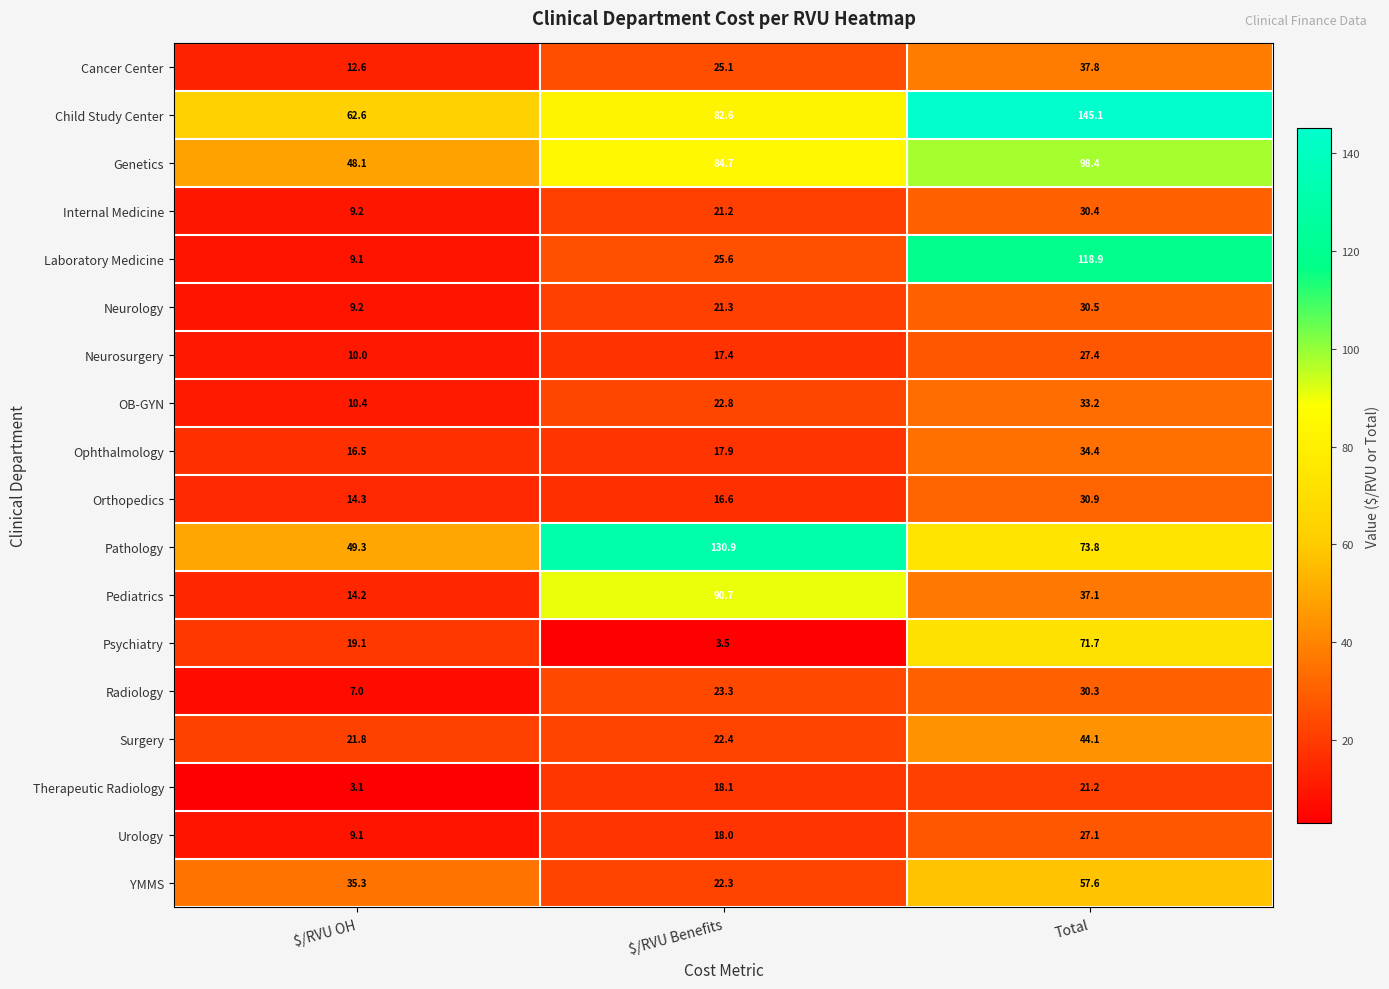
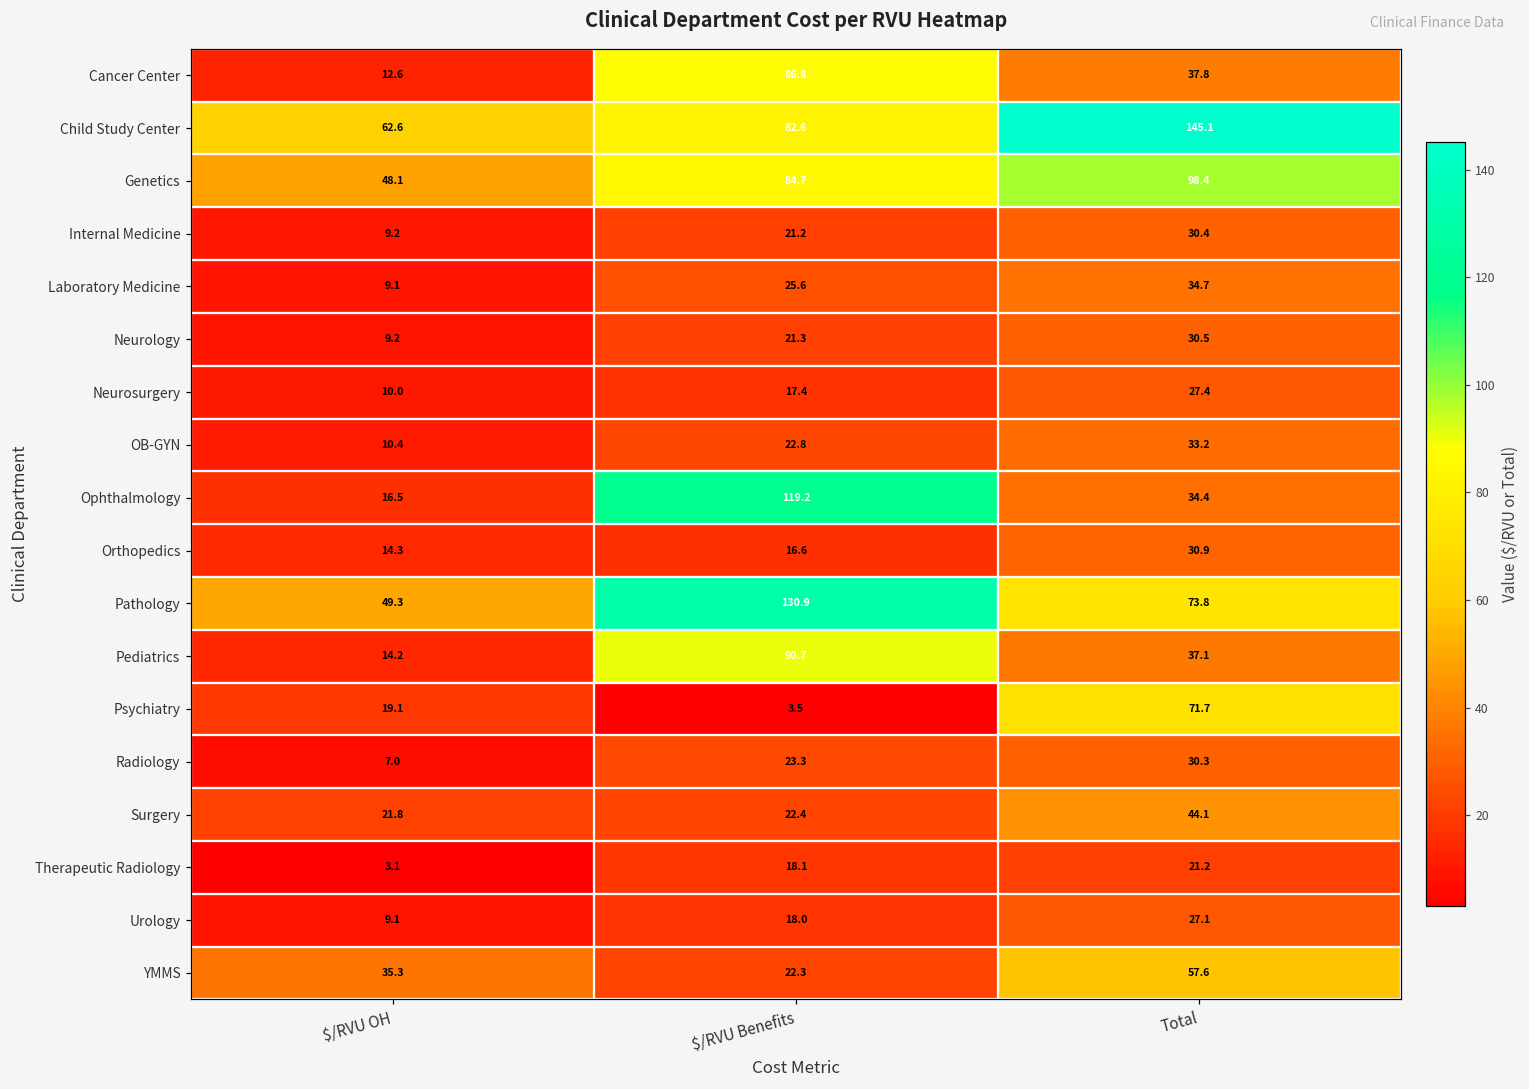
Cancer Center, $/RVU Benefits: 25.1 -> 86.8
Laboratory Medicine, Total: 118.9 -> 34.7
Ophthalmology, $/RVU Benefits: 17.9 -> 119.2
